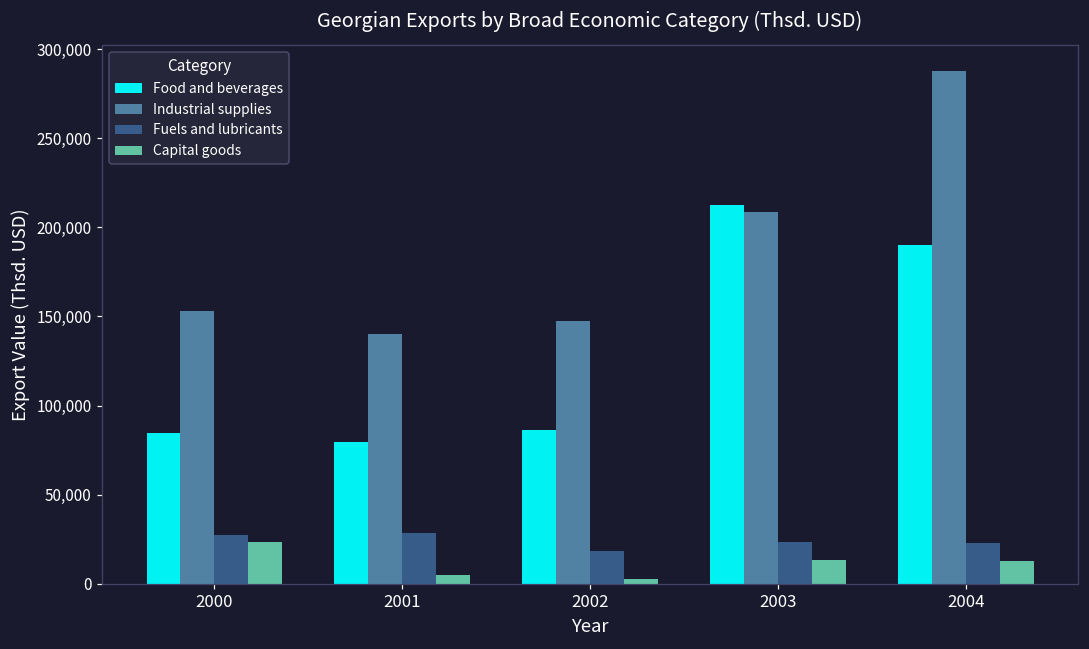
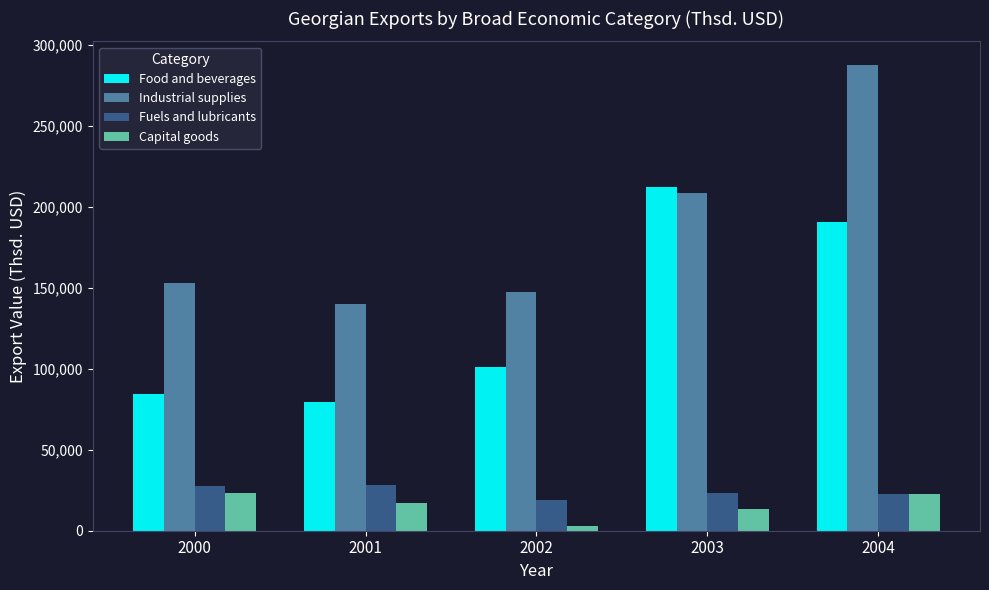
Capital goods, 2001: 5,000 -> 17,000
Food and beverages, 2002: 86,000 -> 101,000
Capital goods, 2004: 13,000 -> 23,000
